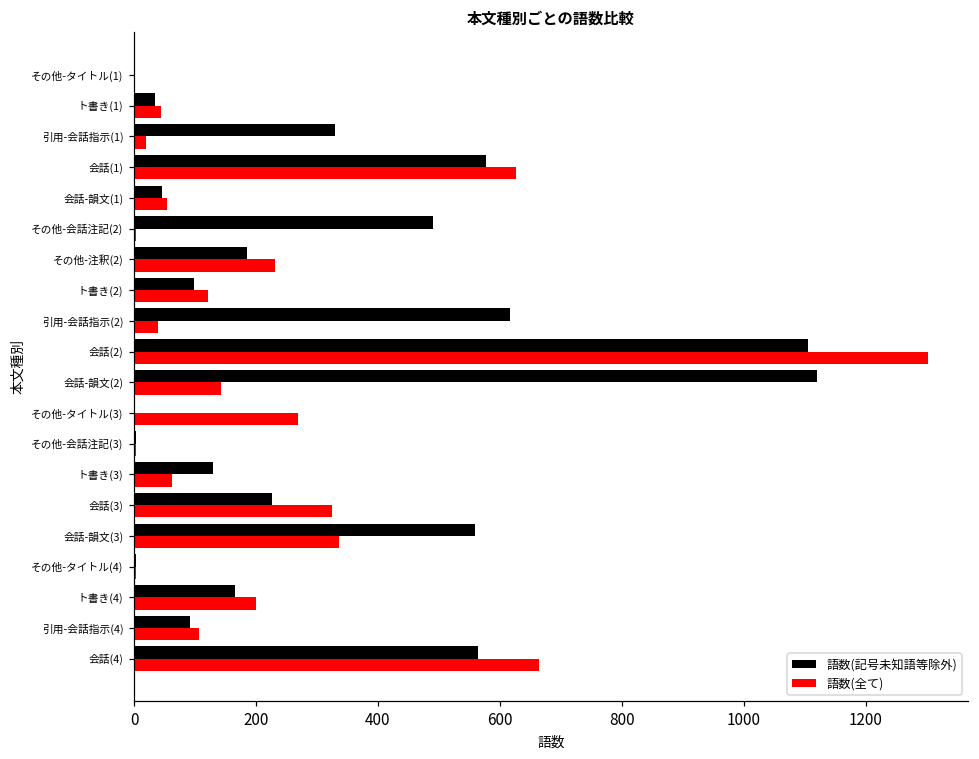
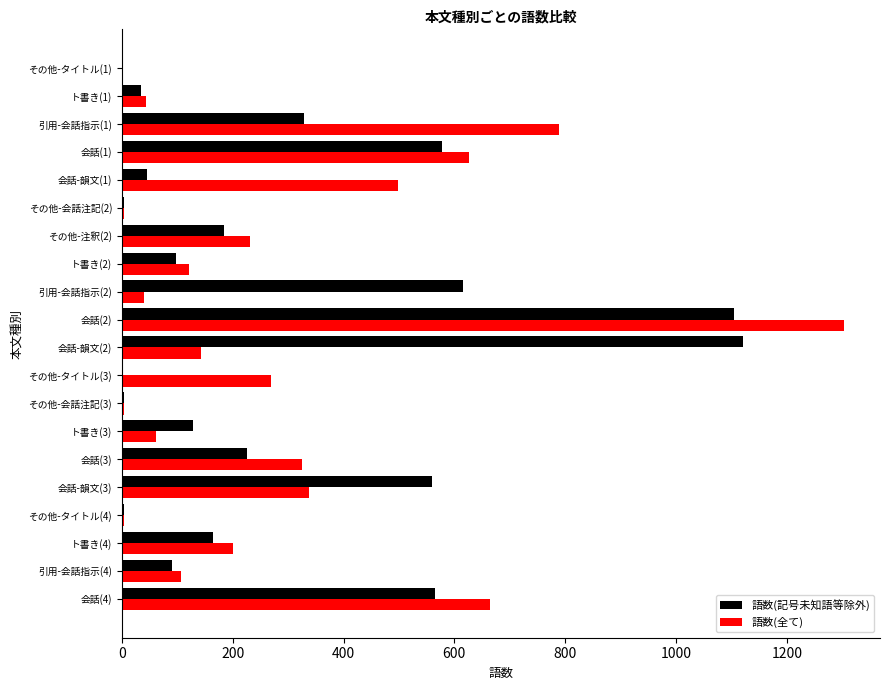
語数(全て), 引用-会話指示(1): 20 -> 790
語数(全て), 会話-韻文(1): 50 -> 500
語数(記号未知語等除外), その他-会話注記(2): 490 -> 0
